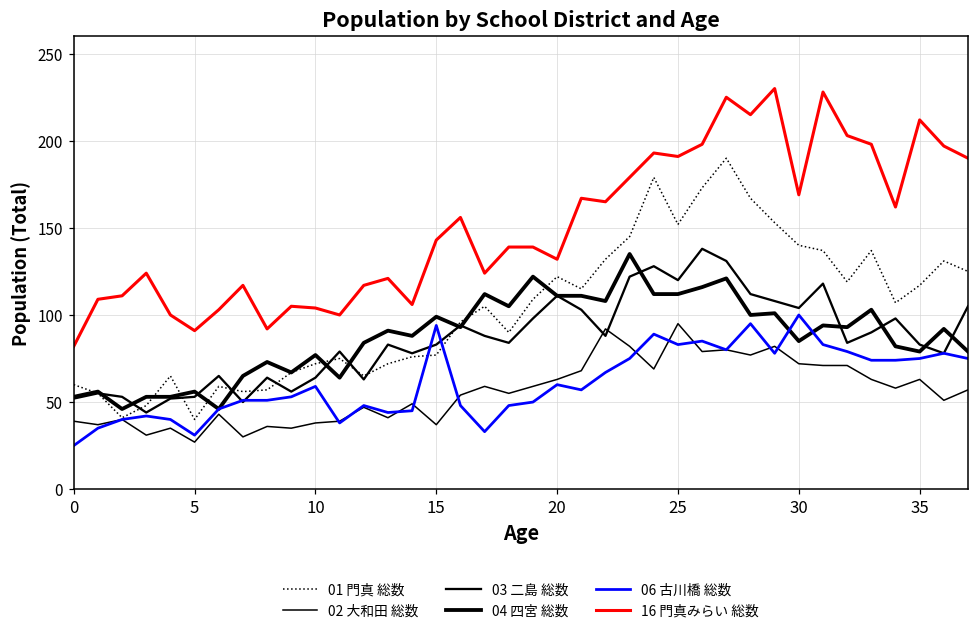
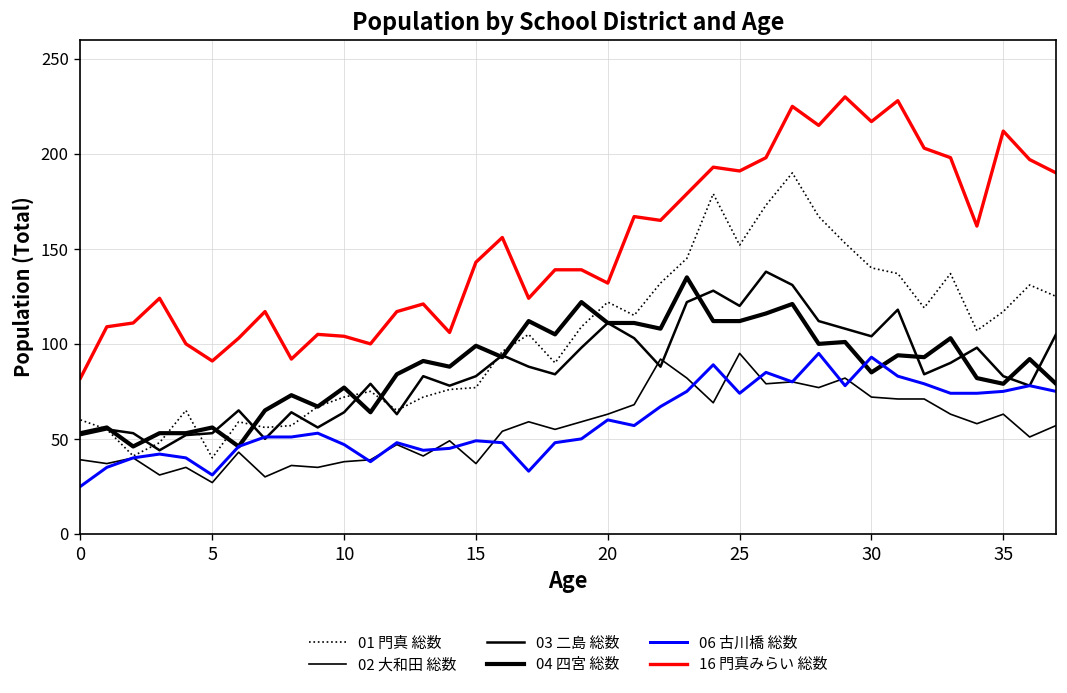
06 古川橋 総数, 10: 59 -> 47
06 古川橋 総数, 15: 94 -> 49
06 古川橋 総数, 25: 83 -> 74
06 古川橋 総数, 30: 100 -> 93
16 門真みらい 総数, 30: 169 -> 217
